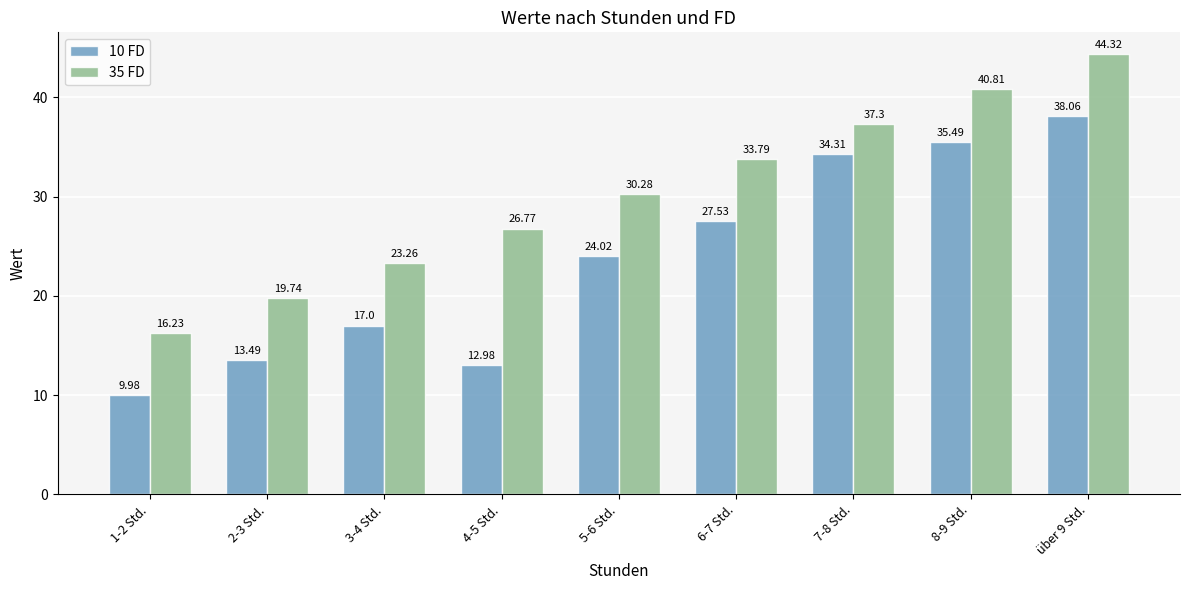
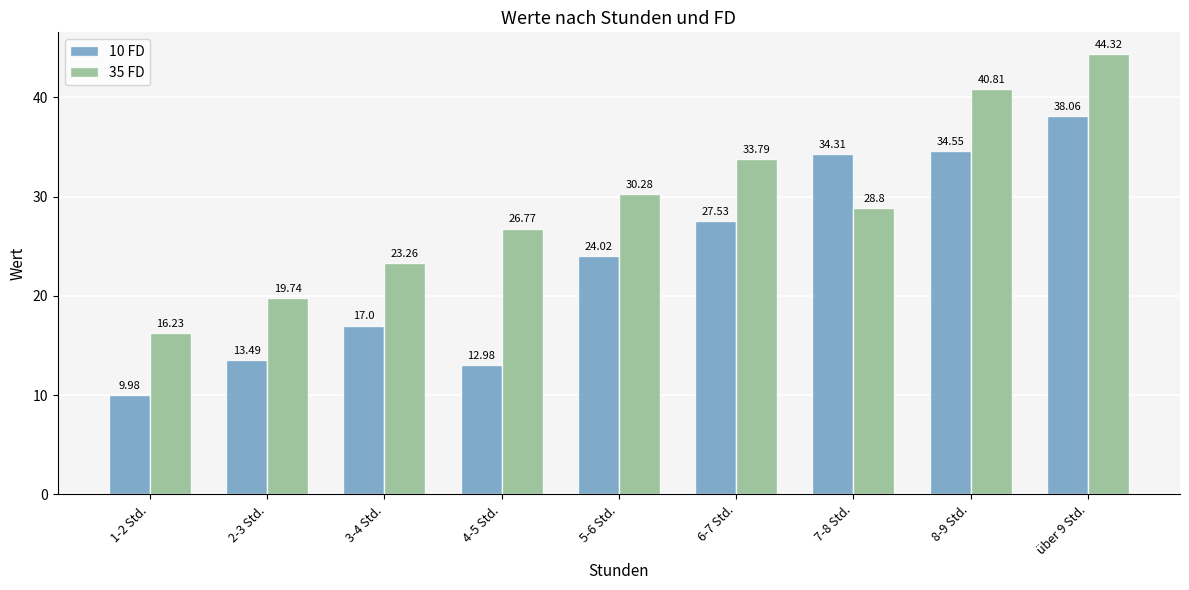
35 FD, 7-8 Std.: 37.3 -> 28.8
10 FD, 8-9 Std.: 35.49 -> 34.55
